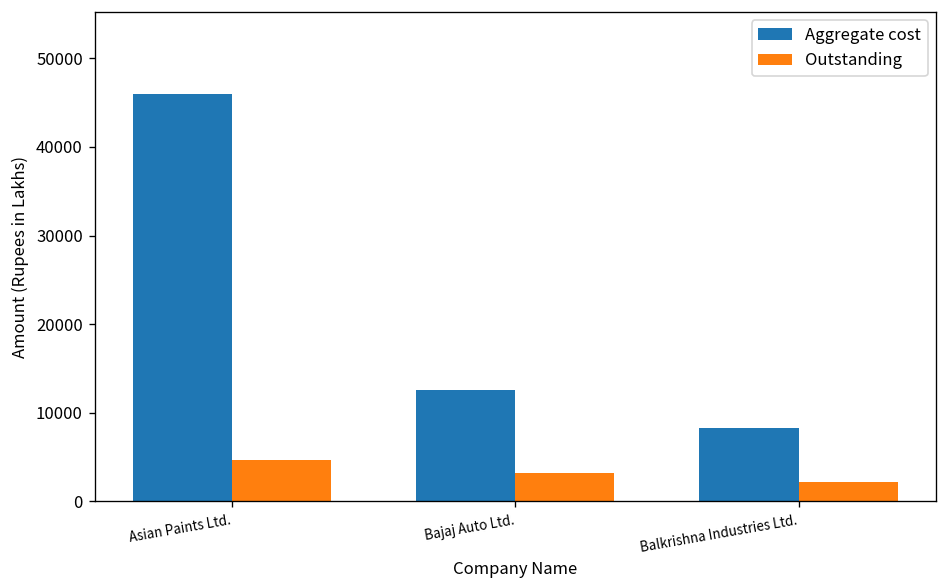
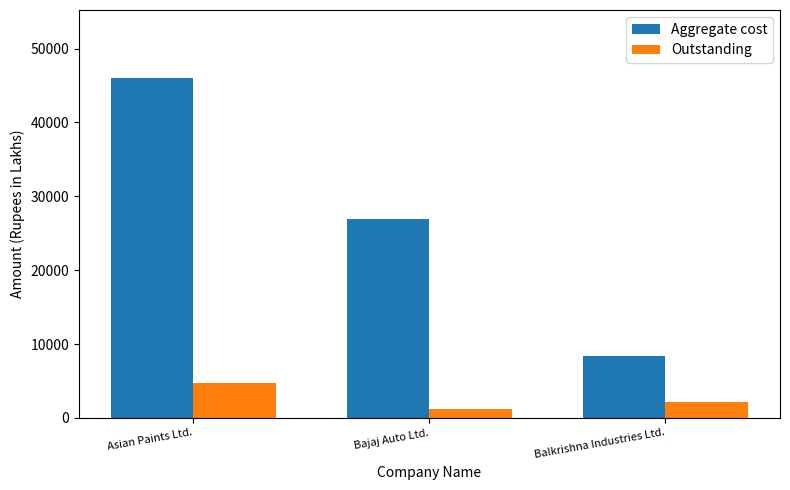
Aggregate cost, Bajaj Auto Ltd.: 13000 -> 27000
Outstanding, Bajaj Auto Ltd.: 3000 -> 1000
